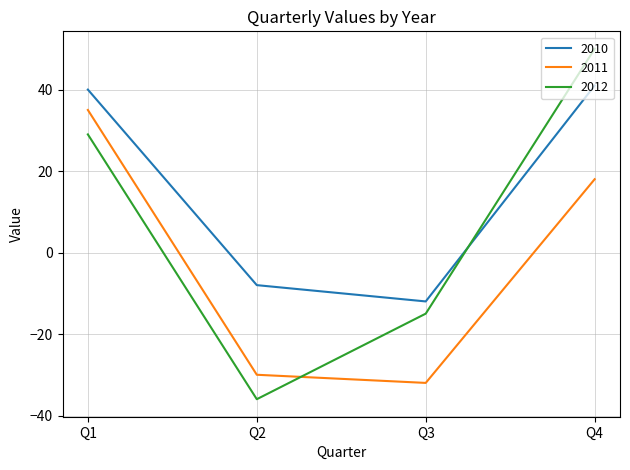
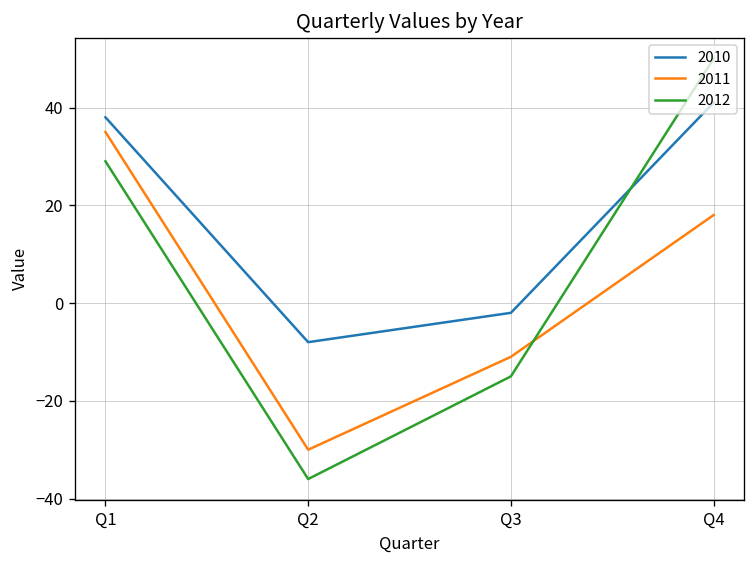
2010, Q1: 40 -> 38
2010, Q3: -12 -> -2
2011, Q3: -32 -> -11
